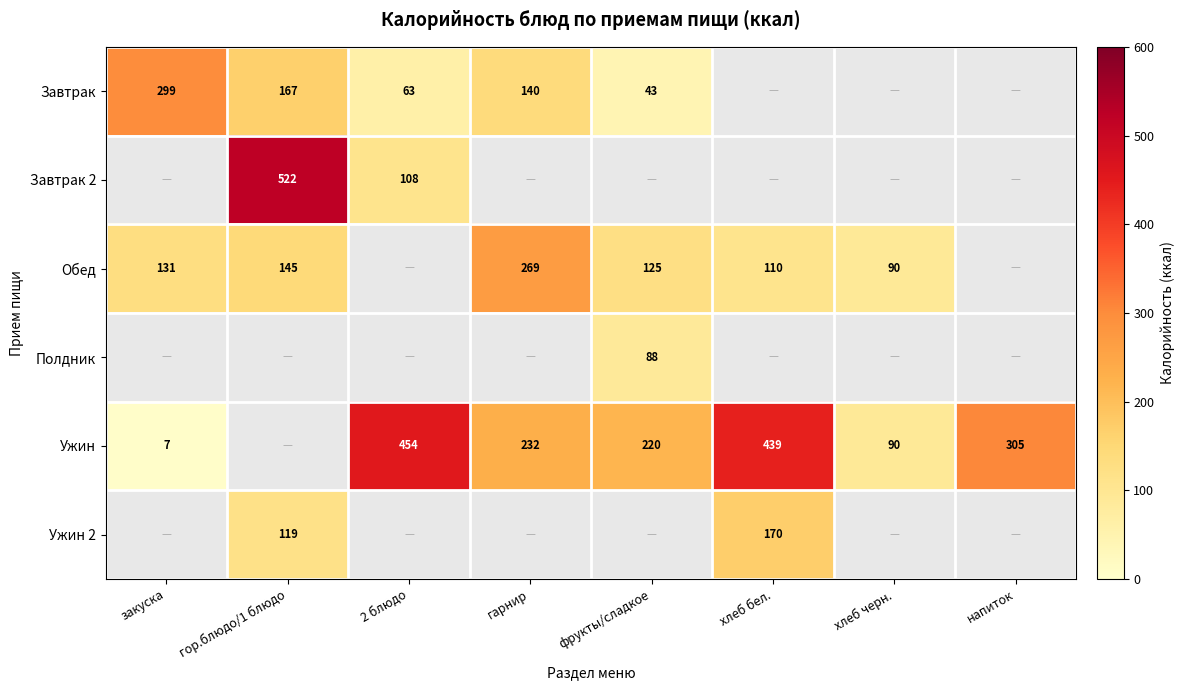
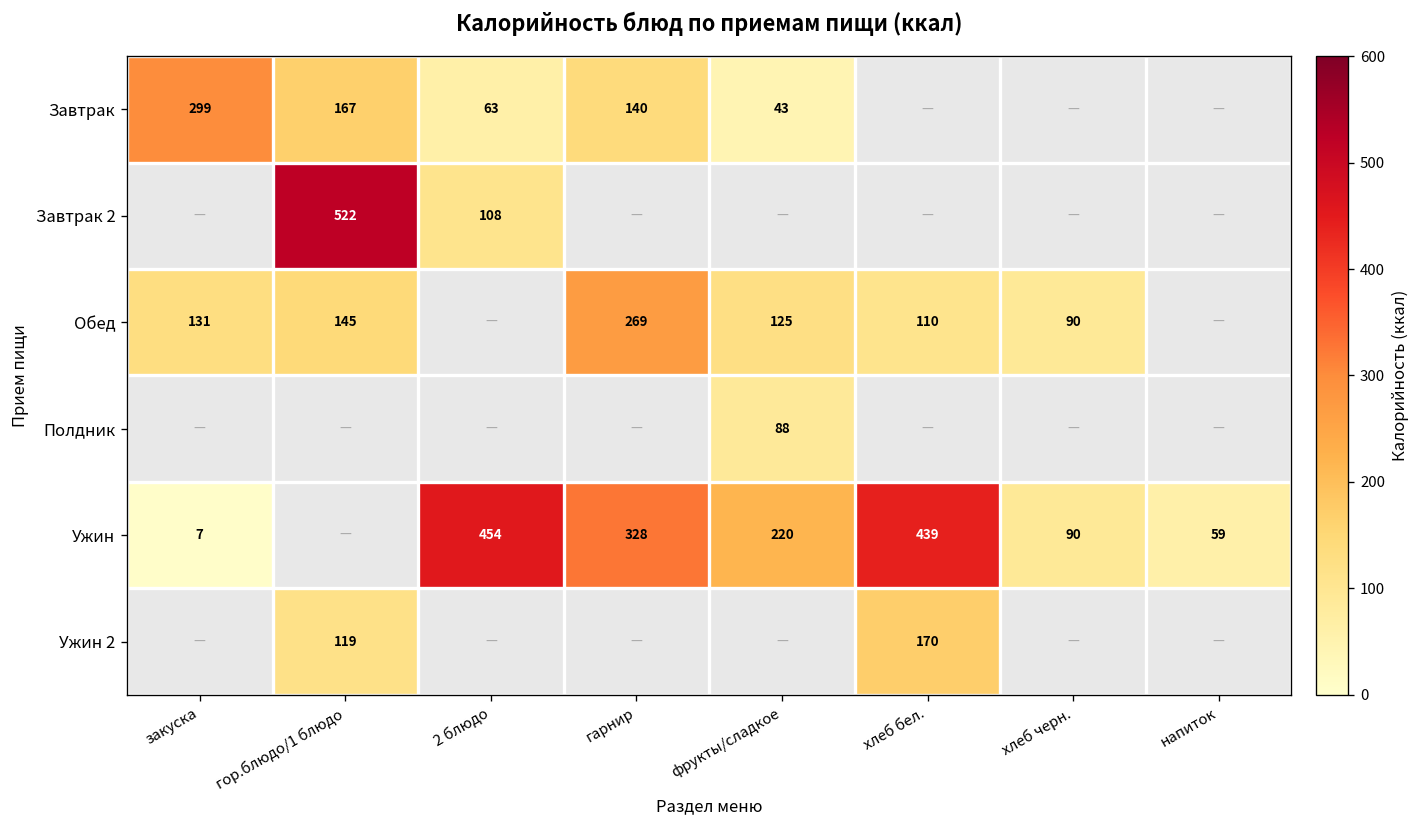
Ужин, гарнир: 232 -> 328
Ужин, напиток: 305 -> 59
